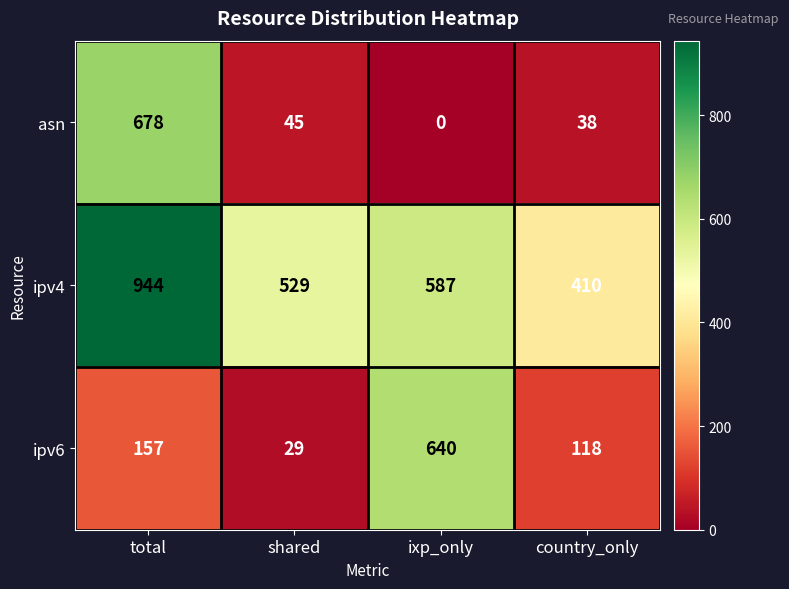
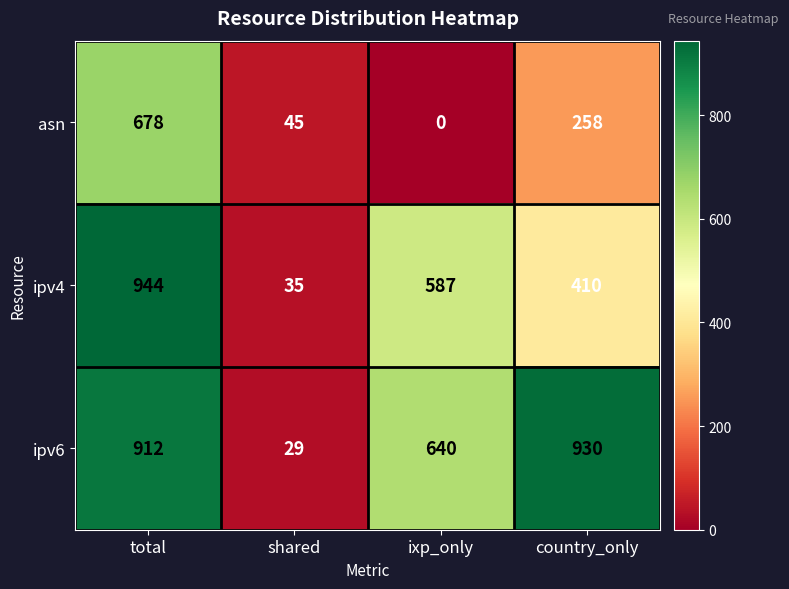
asn, country_only: 38 -> 258
ipv4, shared: 529 -> 35
ipv6, total: 157 -> 912
ipv6, country_only: 118 -> 930
